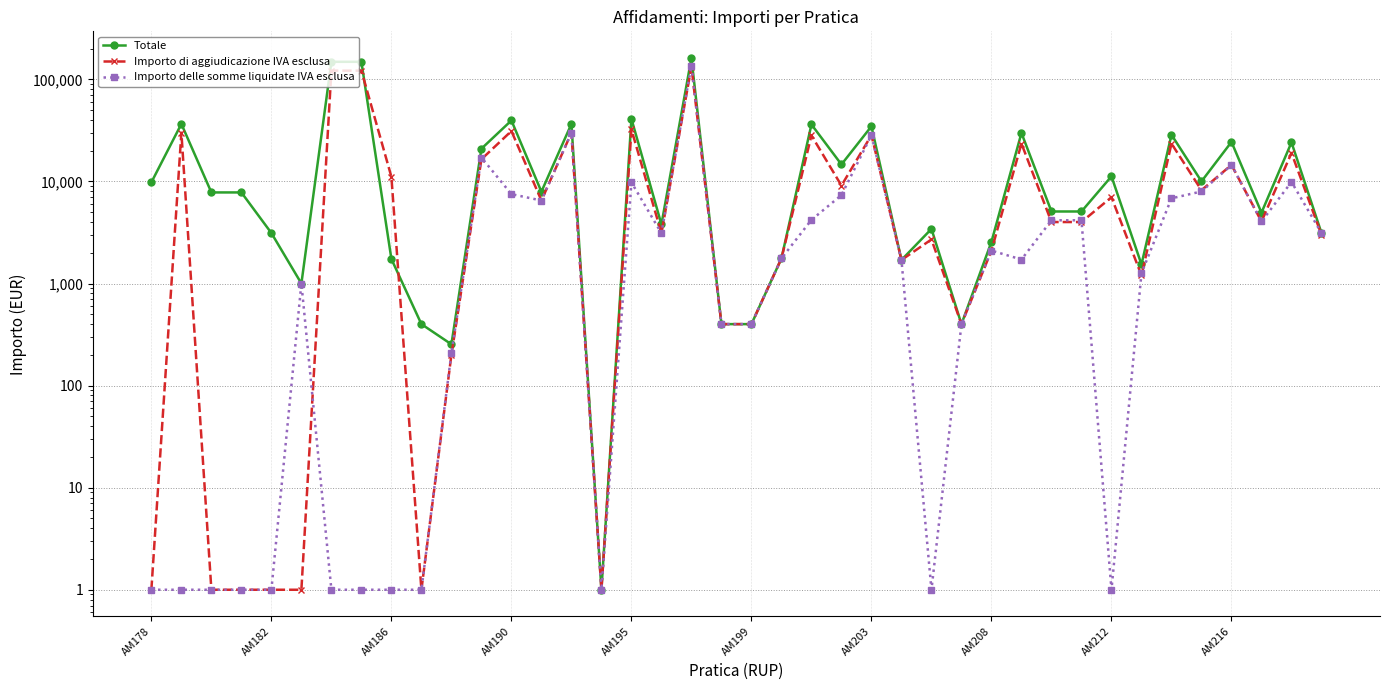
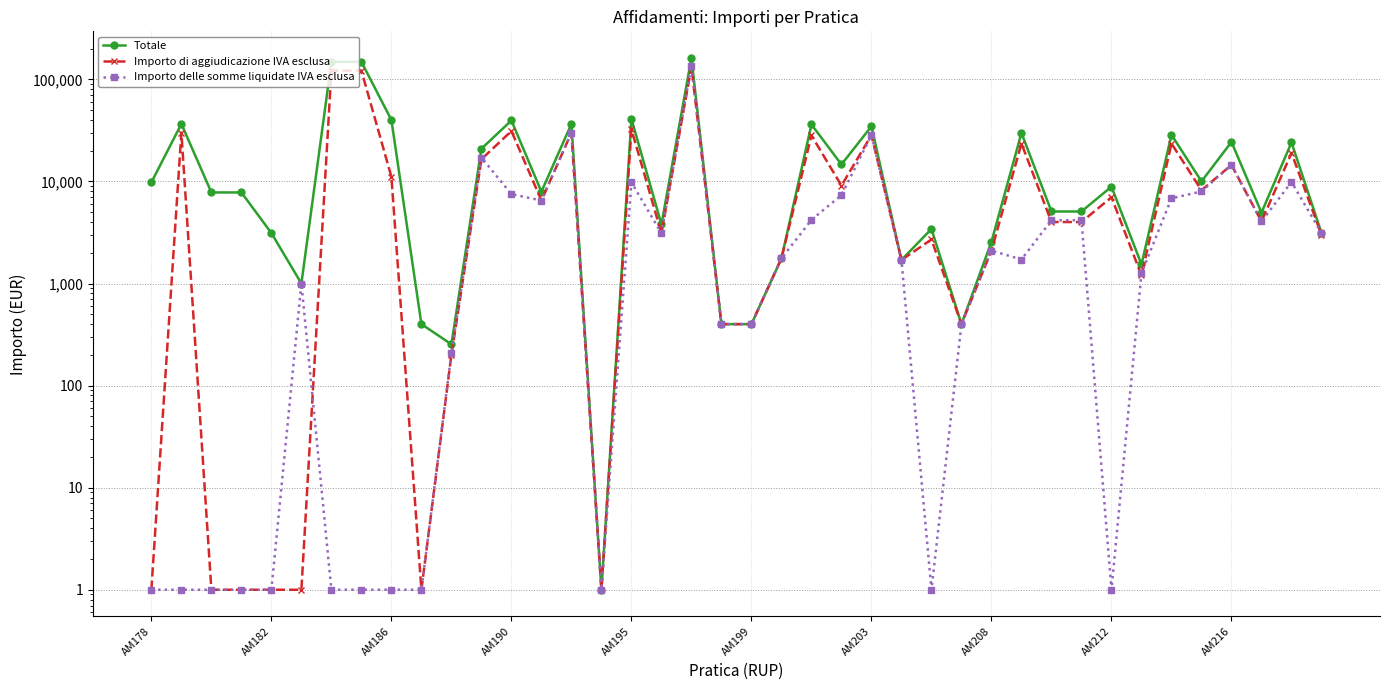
Totale, AM186: 1,700 -> 40,000
Totale, AM212: 11,000 -> 9,000
